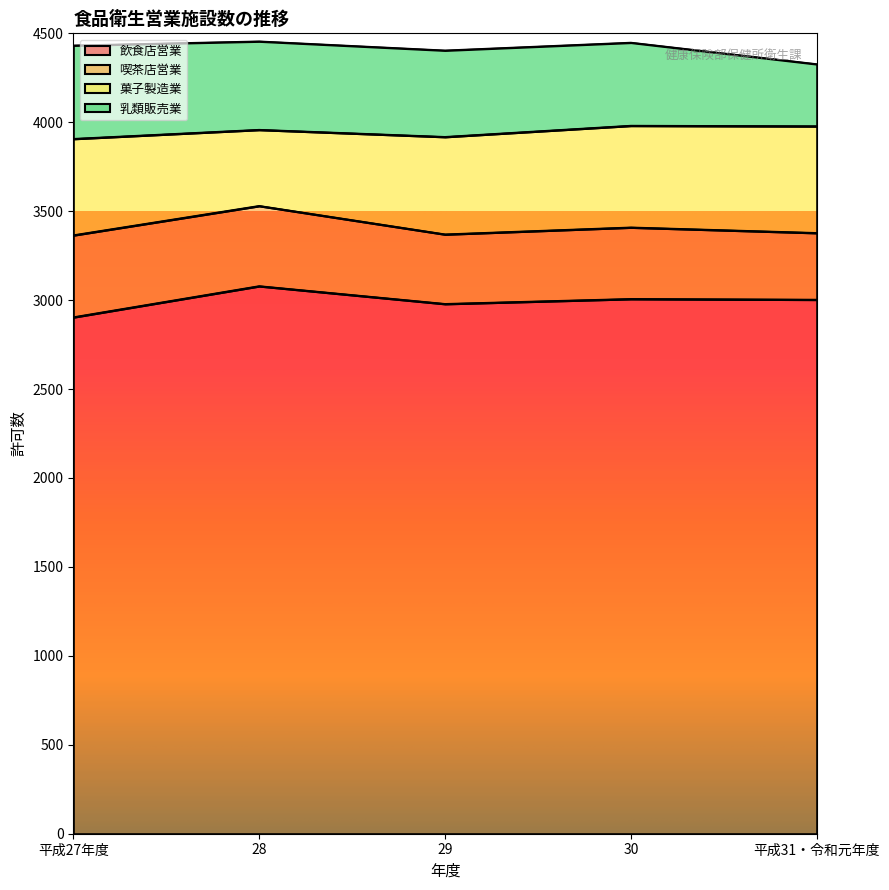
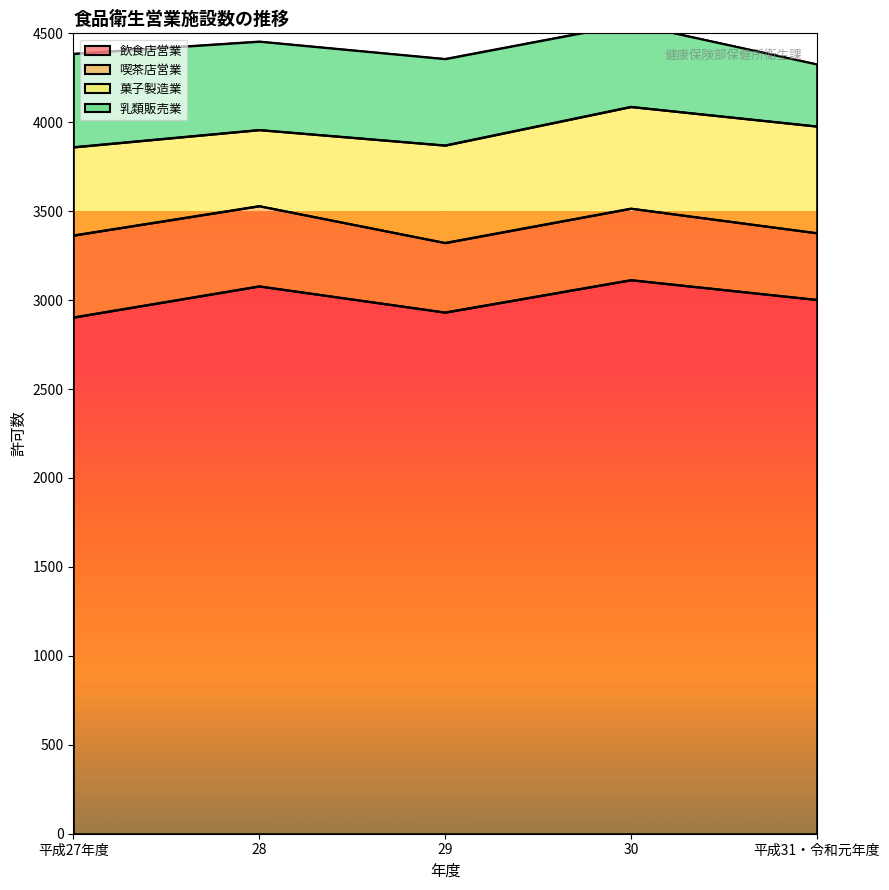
菓子製造業, 平成27年度: 540 -> 500
飲食店営業, 29: 2980 -> 2930
飲食店営業, 30: 3010 -> 3110
